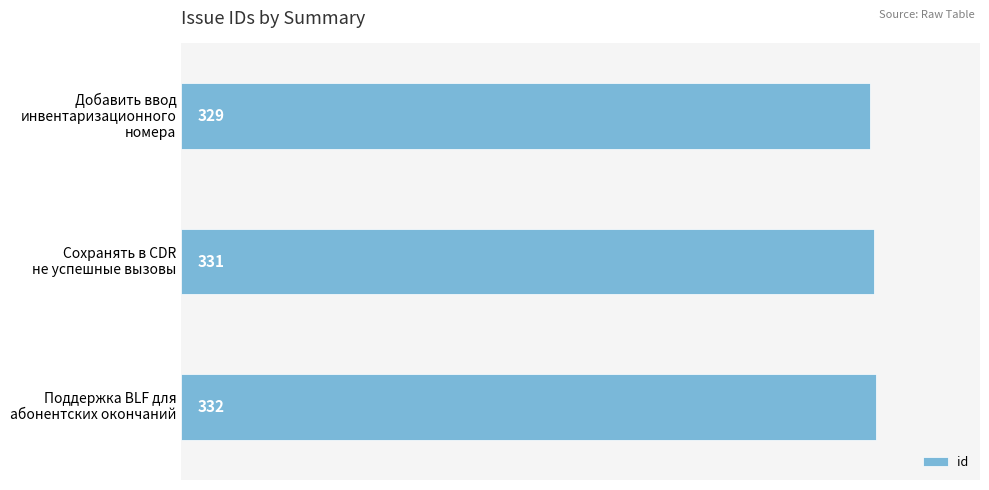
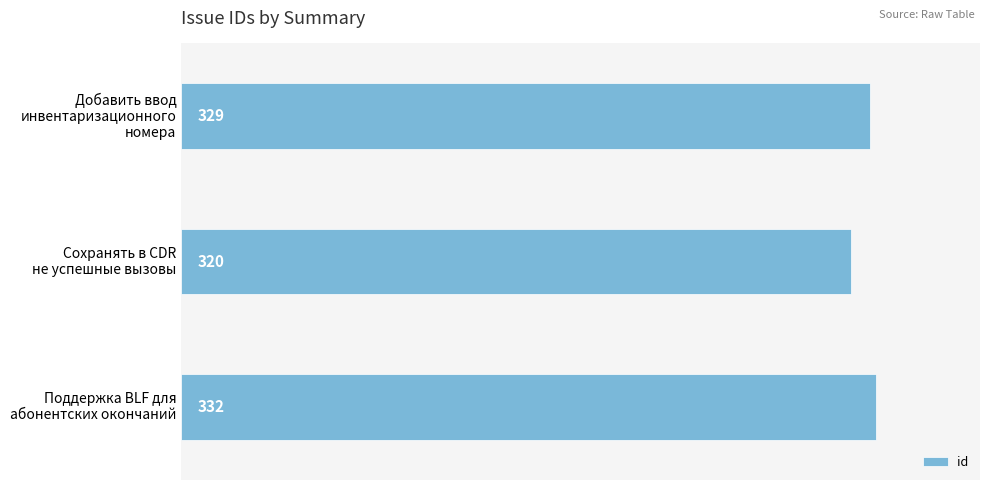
Сохранять в CDR не успешные вызовы: 331 -> 320
